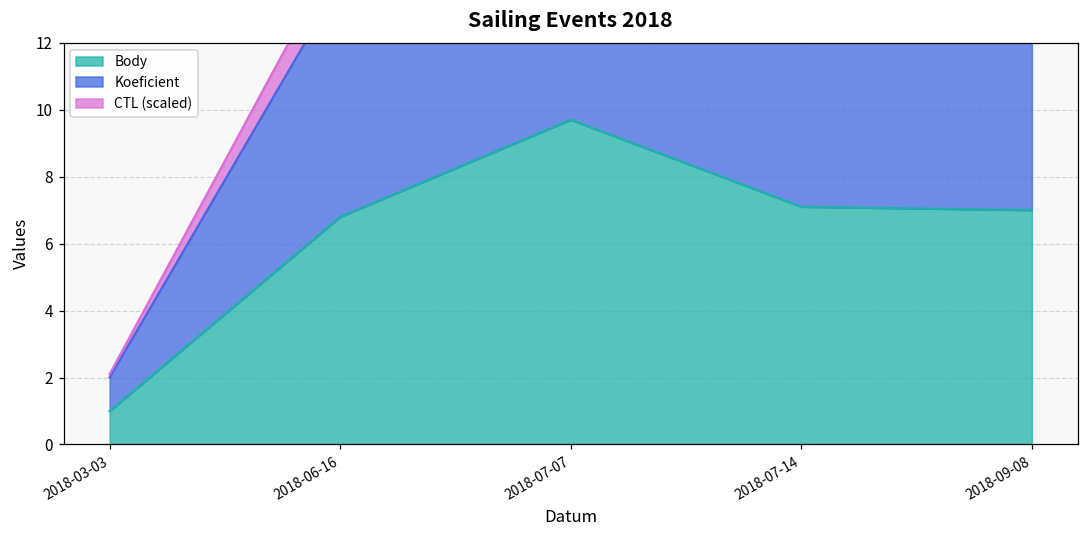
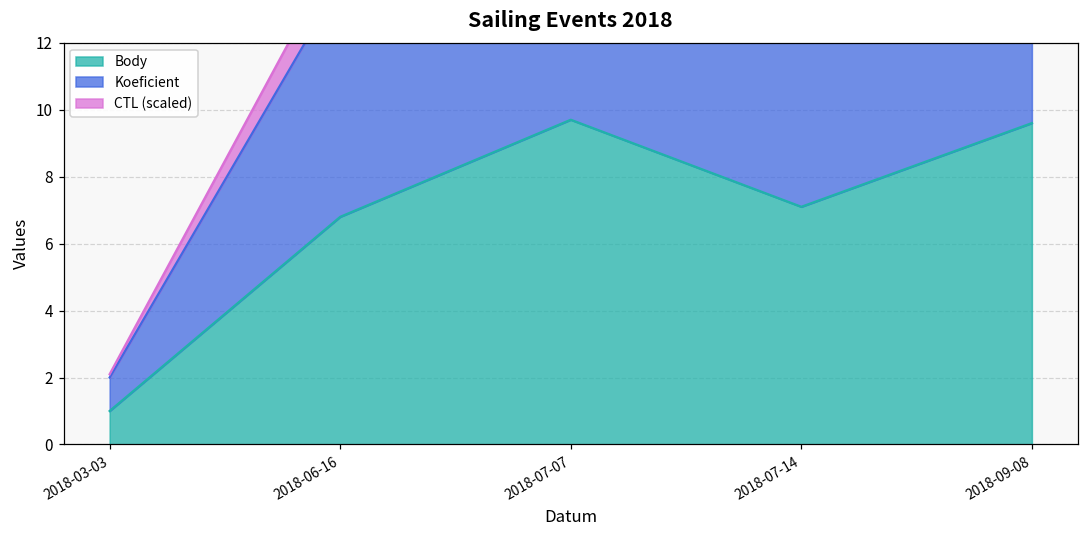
Body, 2018-09-08: 7.0 -> 9.6
